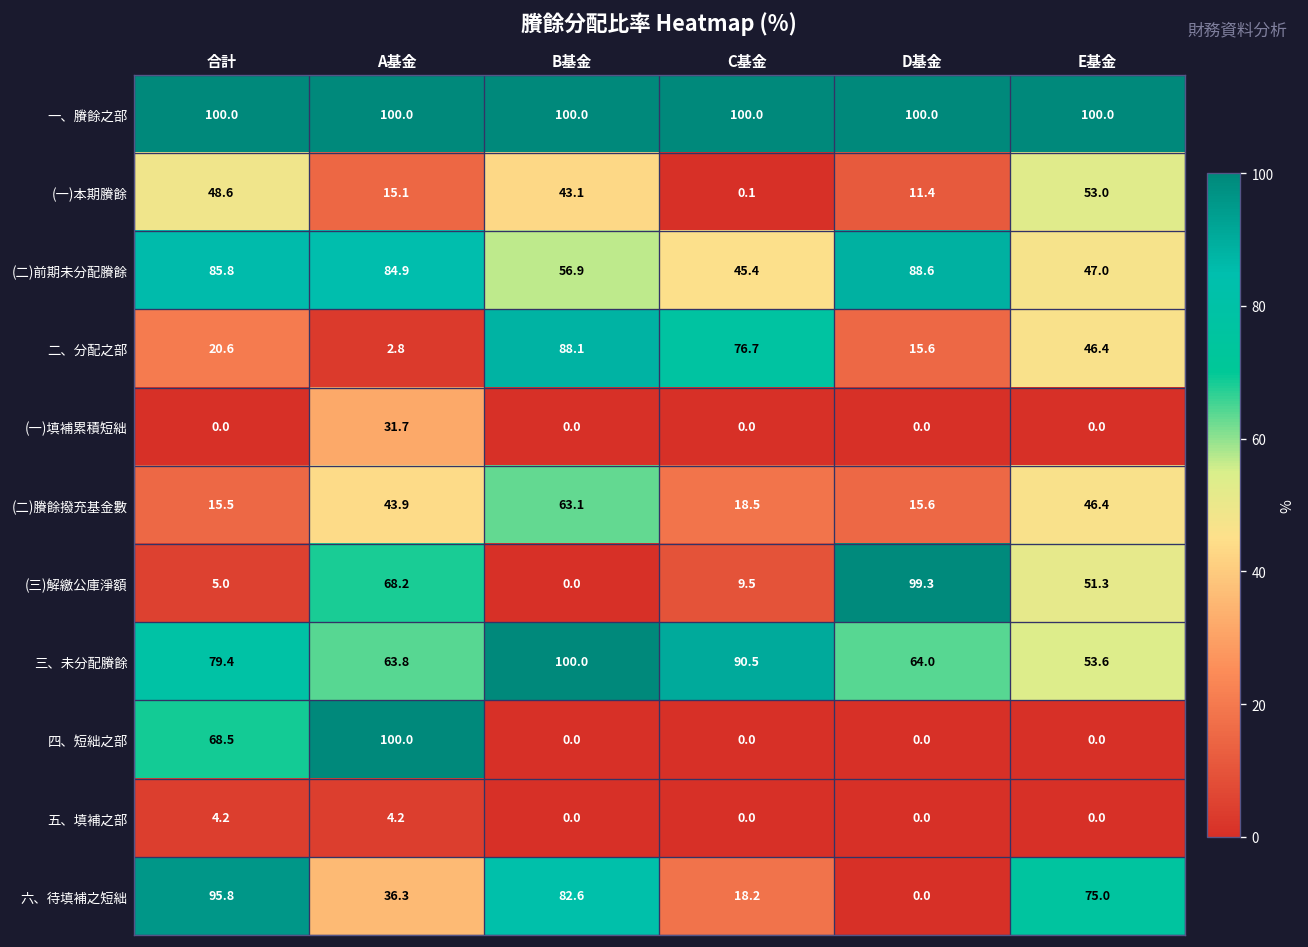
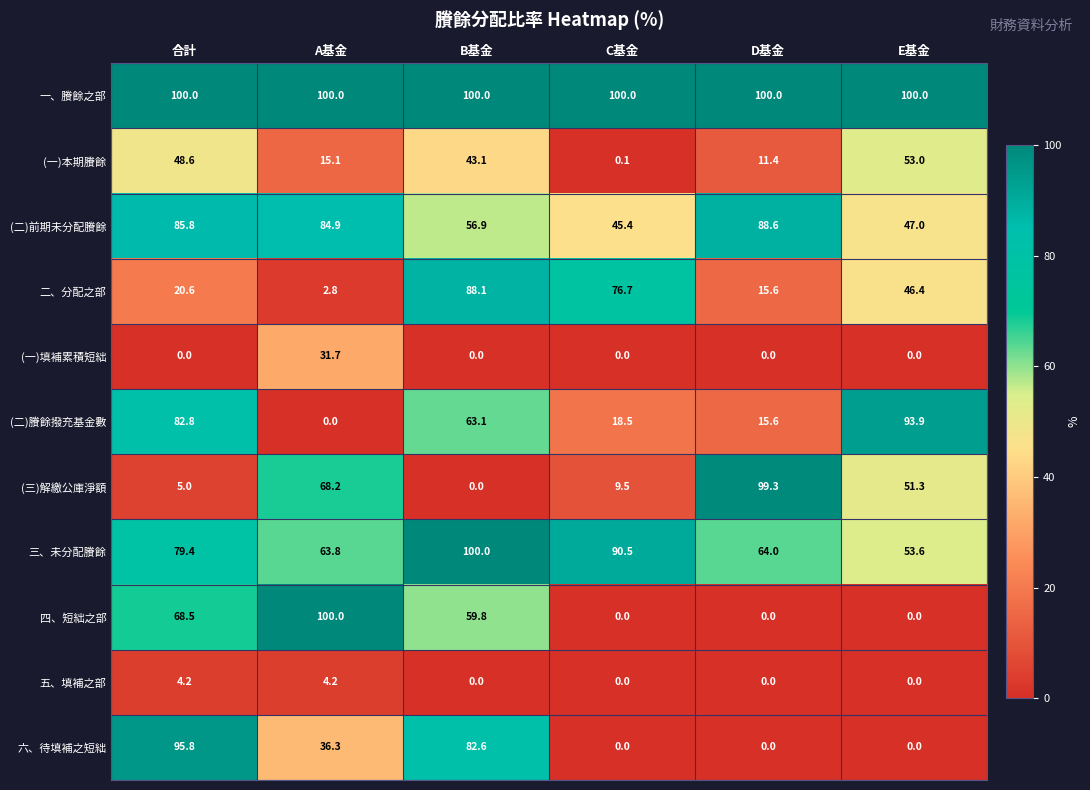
(二)賸餘撥充基金數, 合計: 15.5 -> 82.8
(二)賸餘撥充基金數, A基金: 43.9 -> 0.0
(二)賸餘撥充基金數, E基金: 46.4 -> 93.9
四、短絀之部, B基金: 0.0 -> 59.8
六、待填補之短絀, C基金: 18.2 -> 0.0
六、待填補之短絀, E基金: 75.0 -> 0.0
